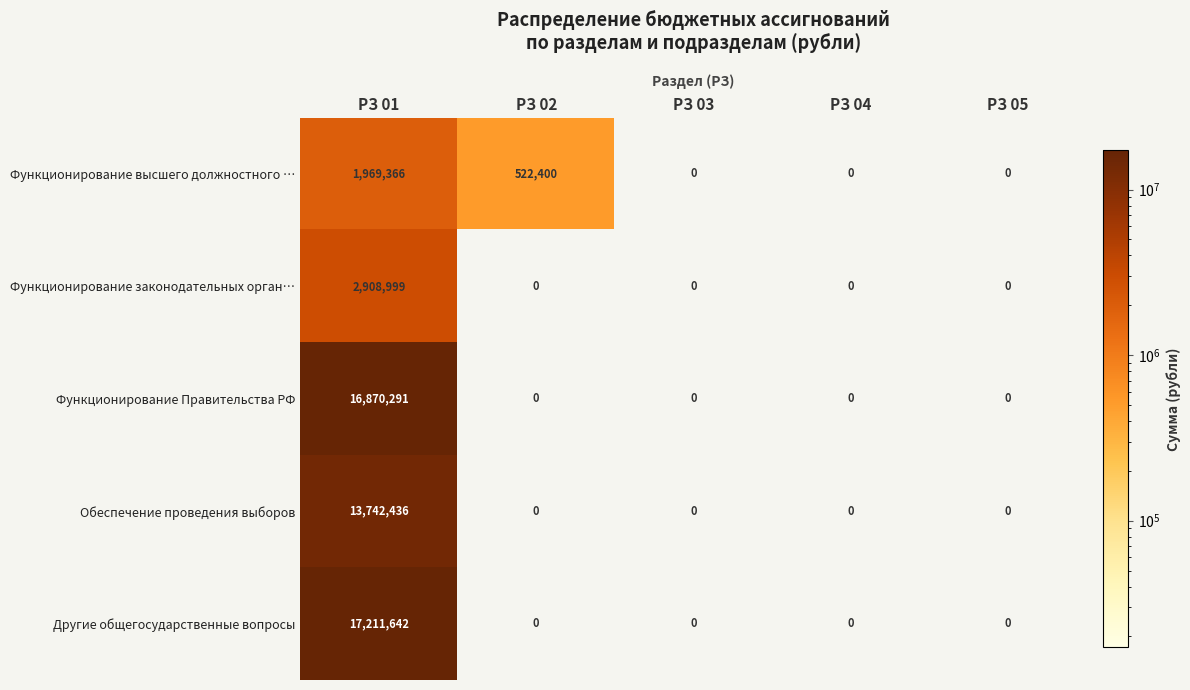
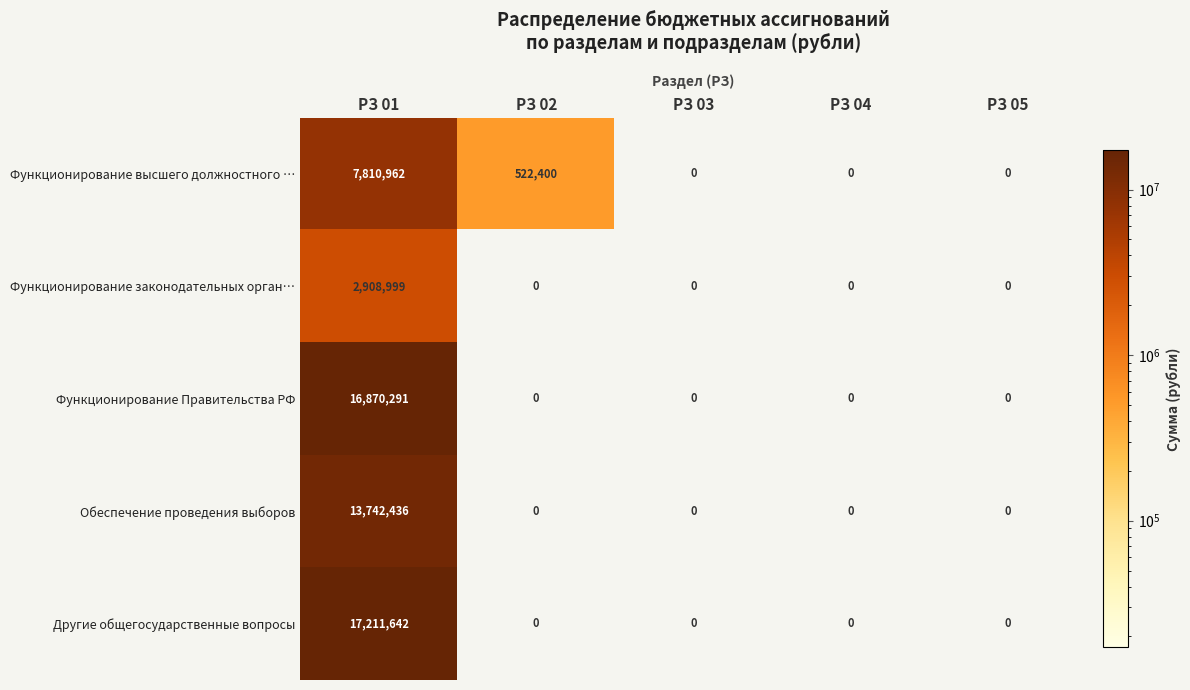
Функционирование высшего должностного …, РЗ 01: 1,969,366 -> 7,810,962
